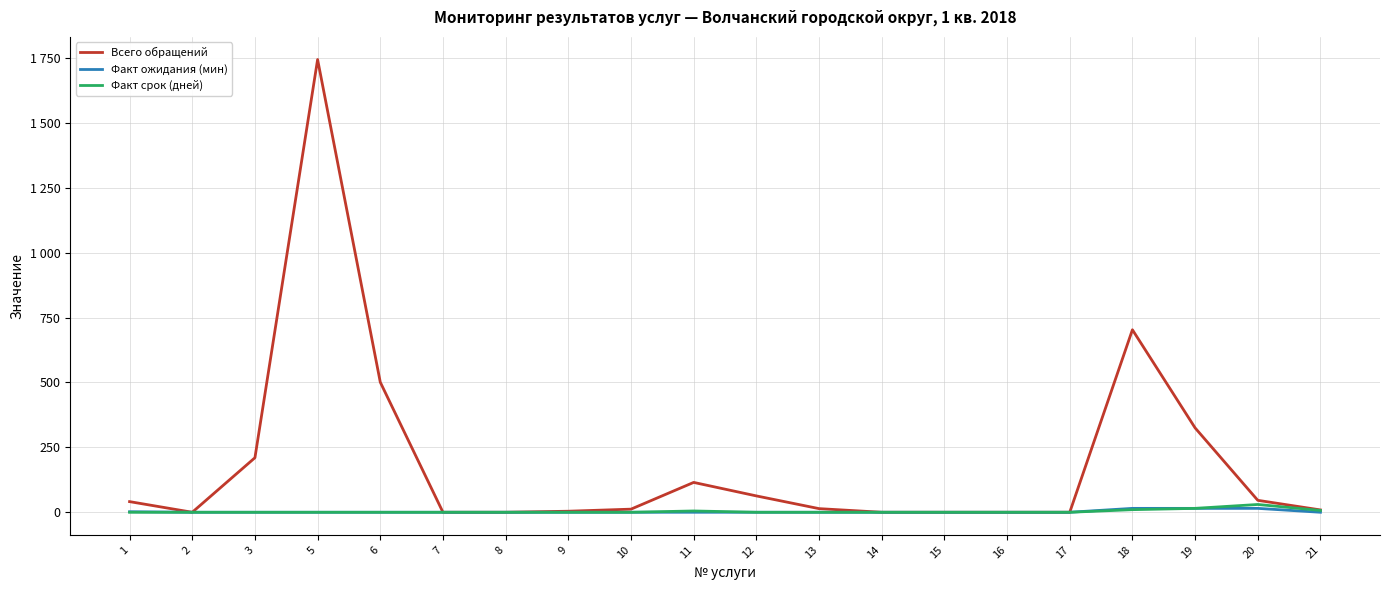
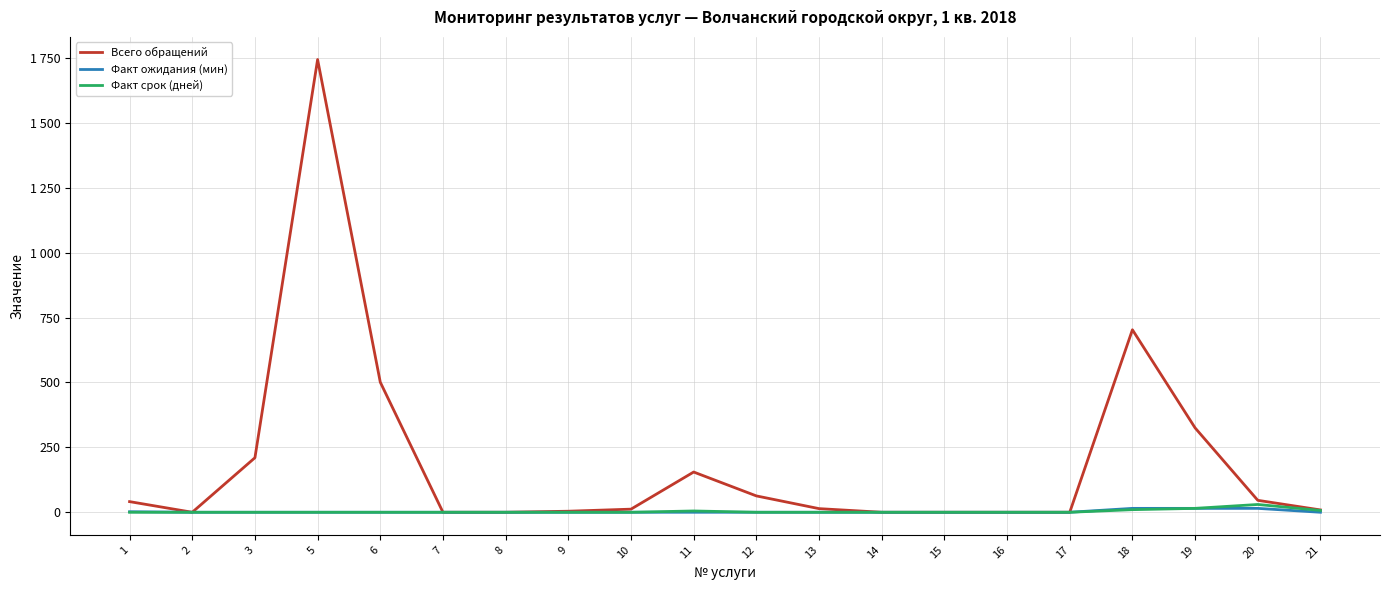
Всего обращений, 11: 120 -> 160
